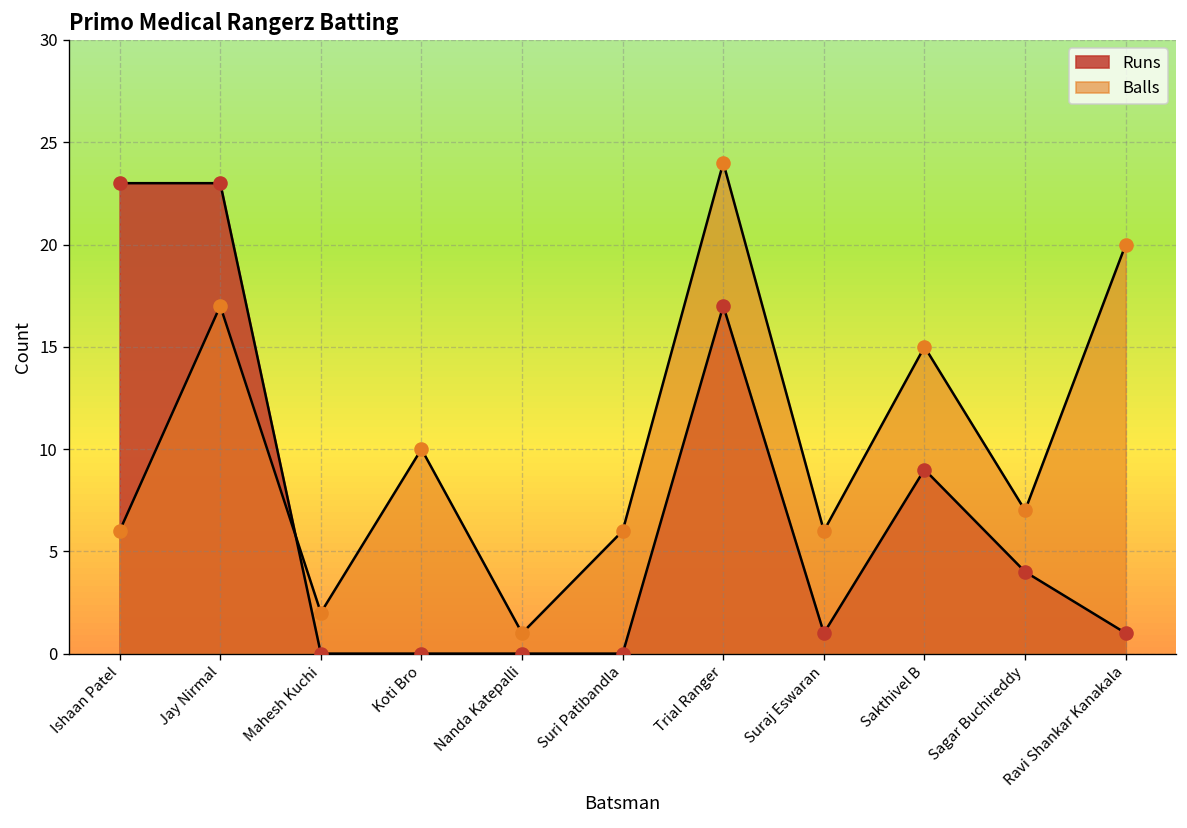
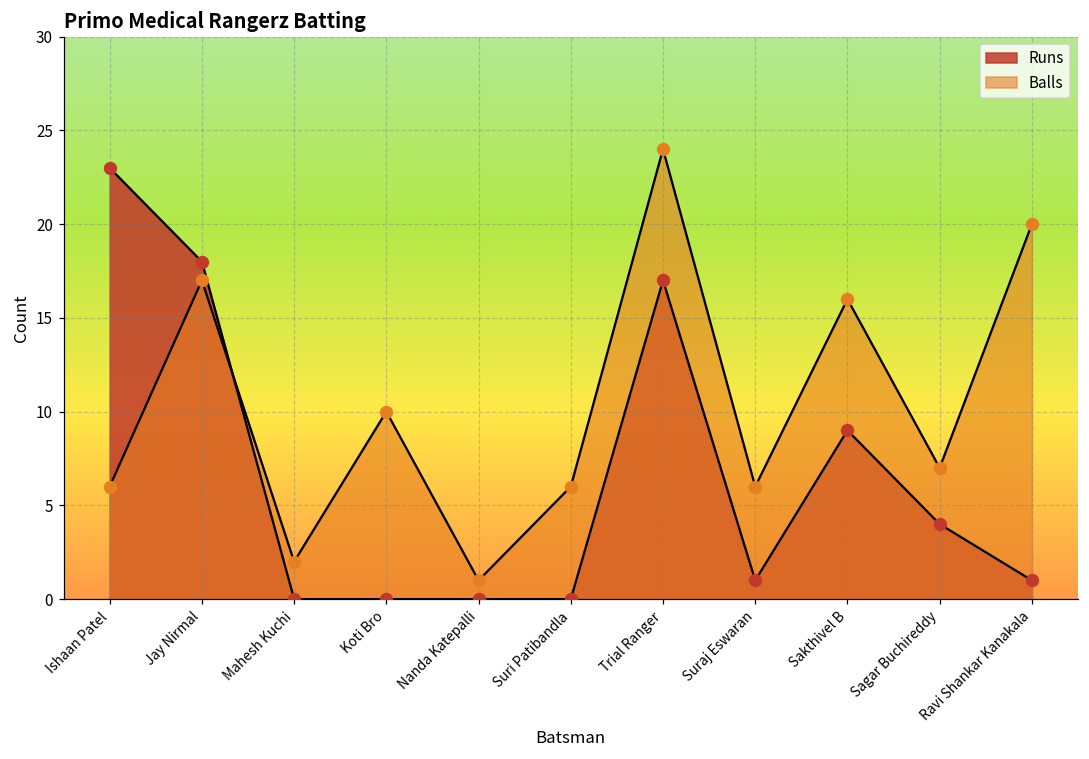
Runs, Jay Nirmal: 23 -> 18
Balls, Sakthivel B: 15 -> 16
